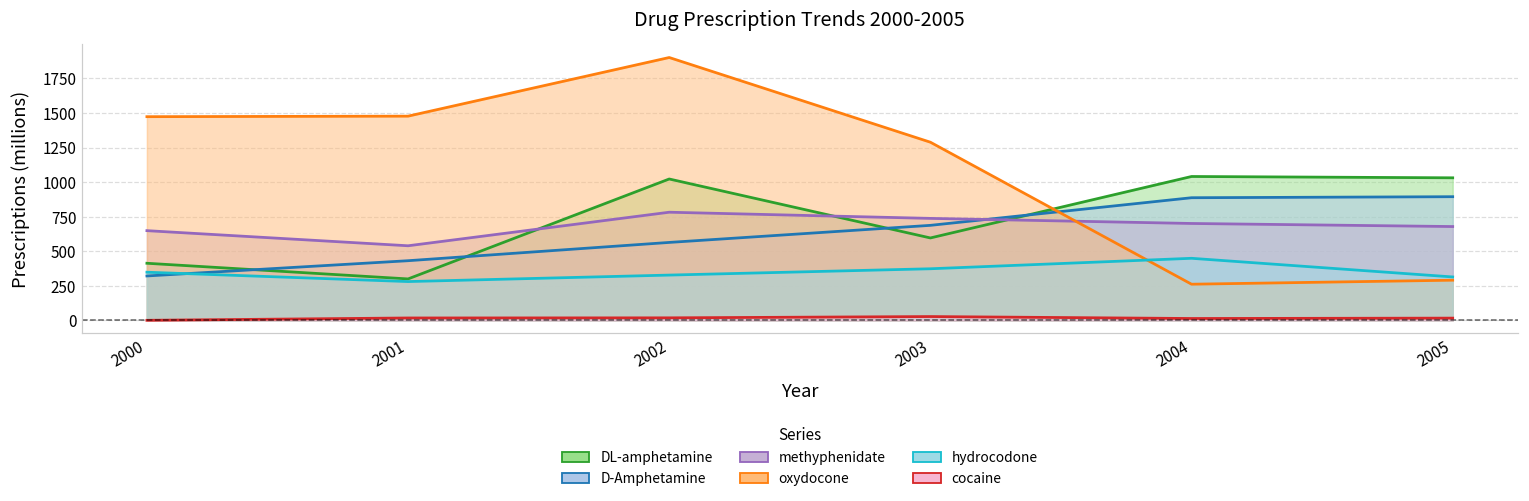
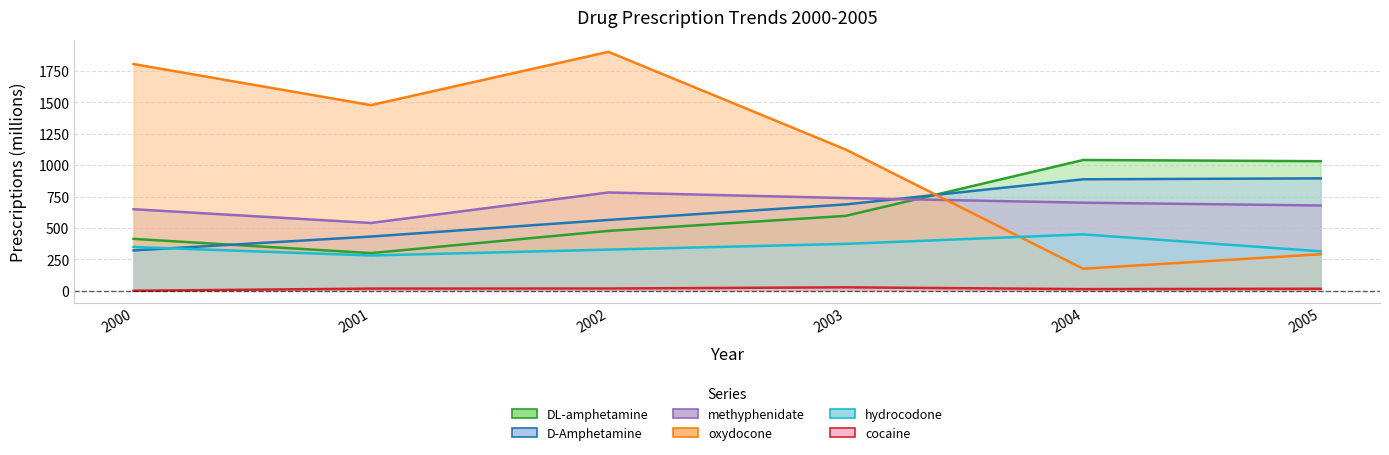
oxydocone, 2000: 1470 -> 1800
DL-amphetamine, 2002: 1020 -> 480
oxydocone, 2003: 1290 -> 1120
oxydocone, 2004: 260 -> 180
